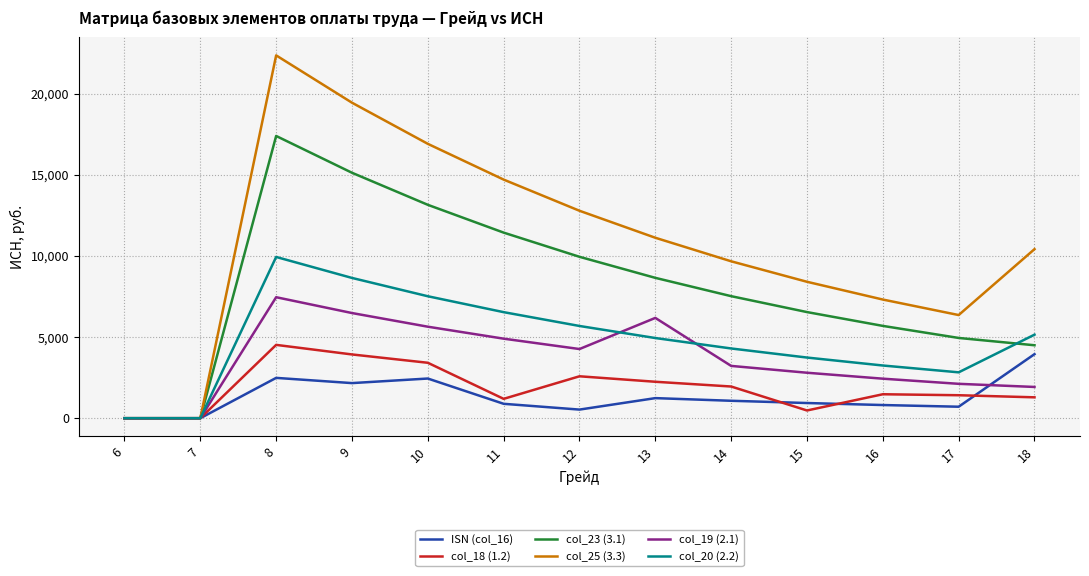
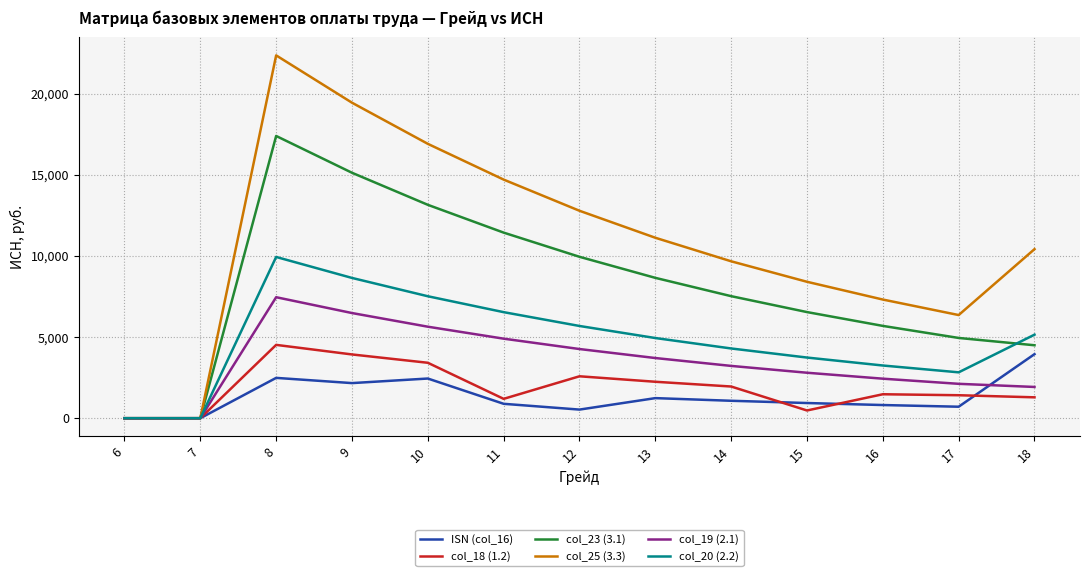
col_19 (2.1), 13: 6,200 -> 3,700
